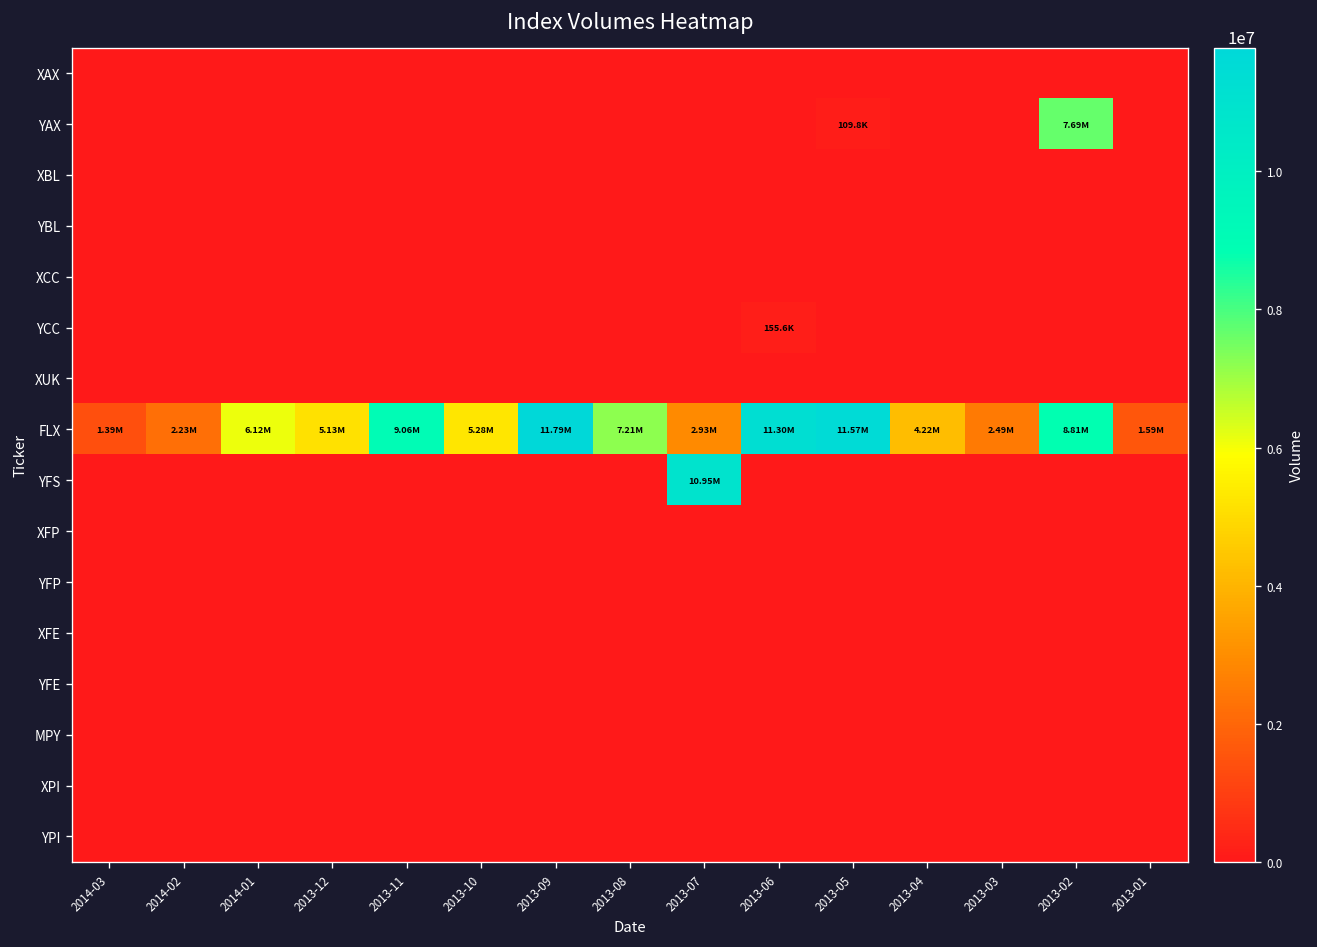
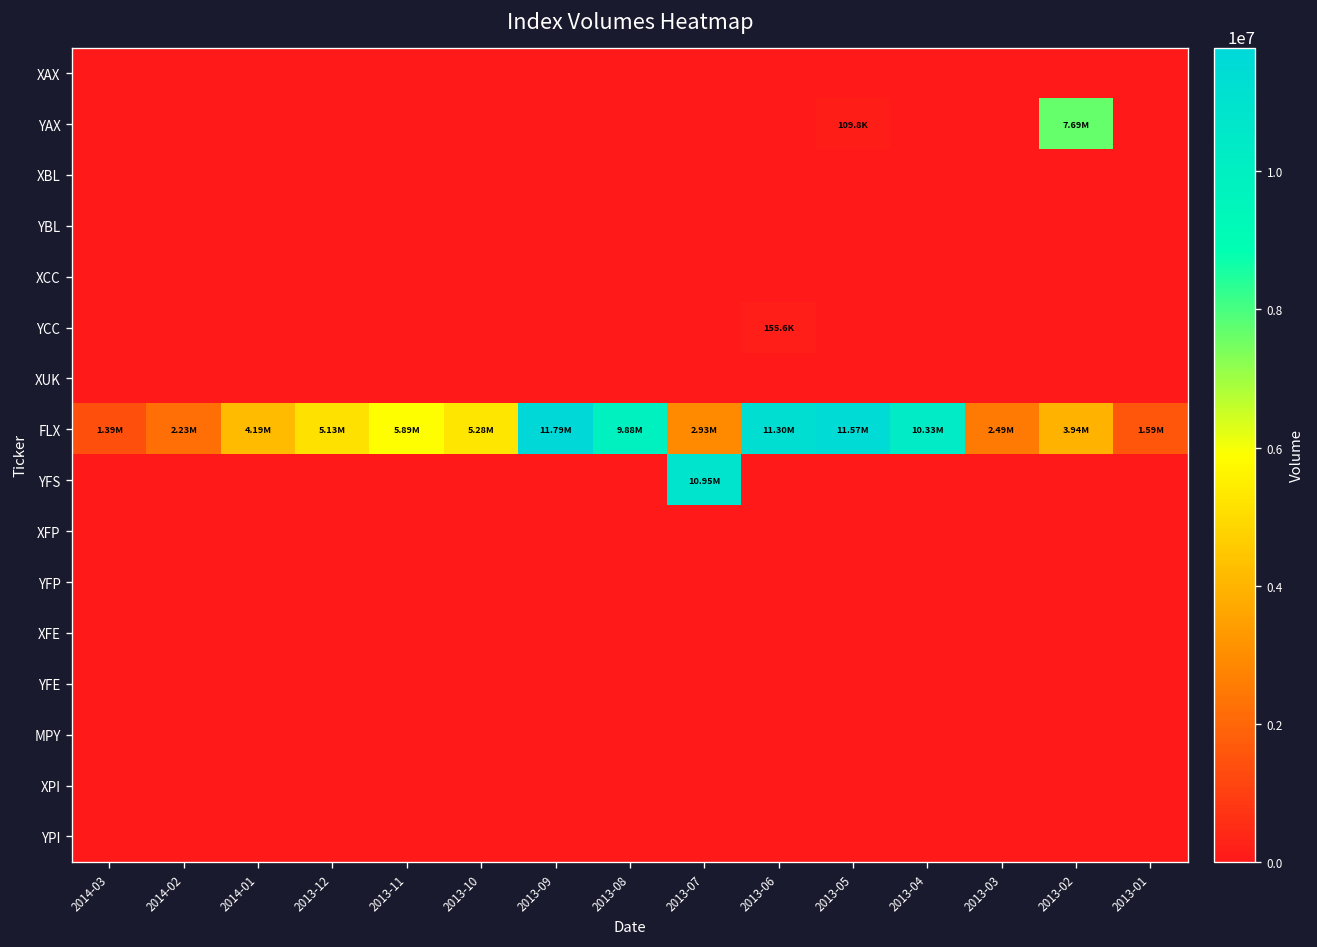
FLX, 2014-01: 6.12M -> 4.19M
FLX, 2013-11: 9.06M -> 5.89M
FLX, 2013-08: 7.21M -> 9.88M
FLX, 2013-04: 4.22M -> 10.33M
FLX, 2013-02: 8.81M -> 3.94M
